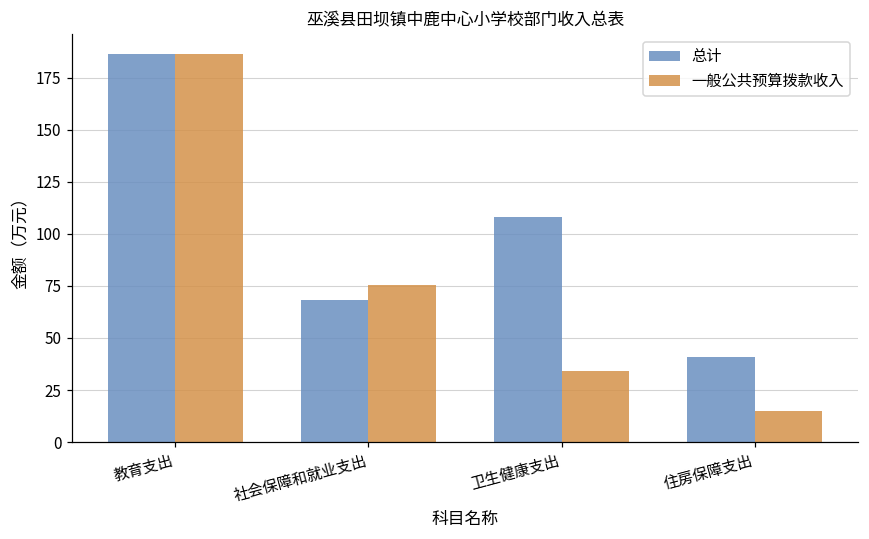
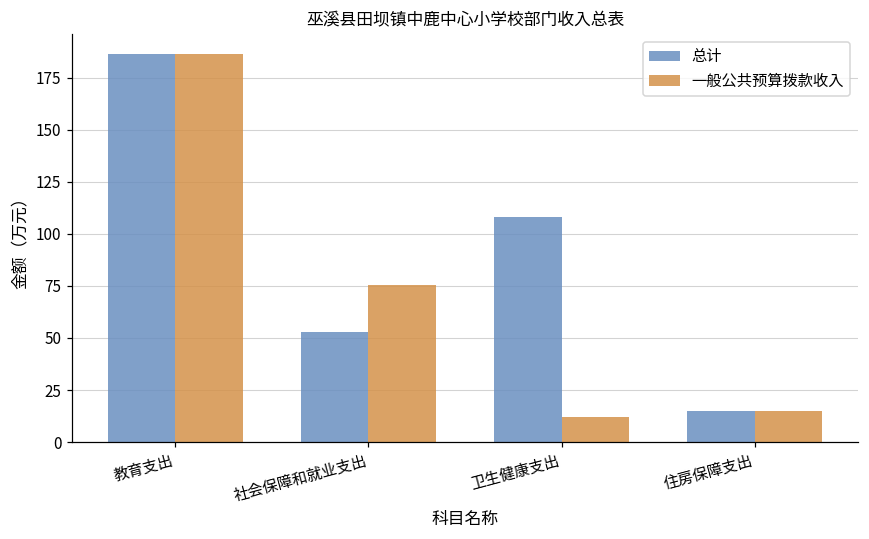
总计, 社会保障和就业支出: 68 -> 53
一般公共预算拨款收入, 卫生健康支出: 34 -> 12
总计, 住房保障支出: 41 -> 15
